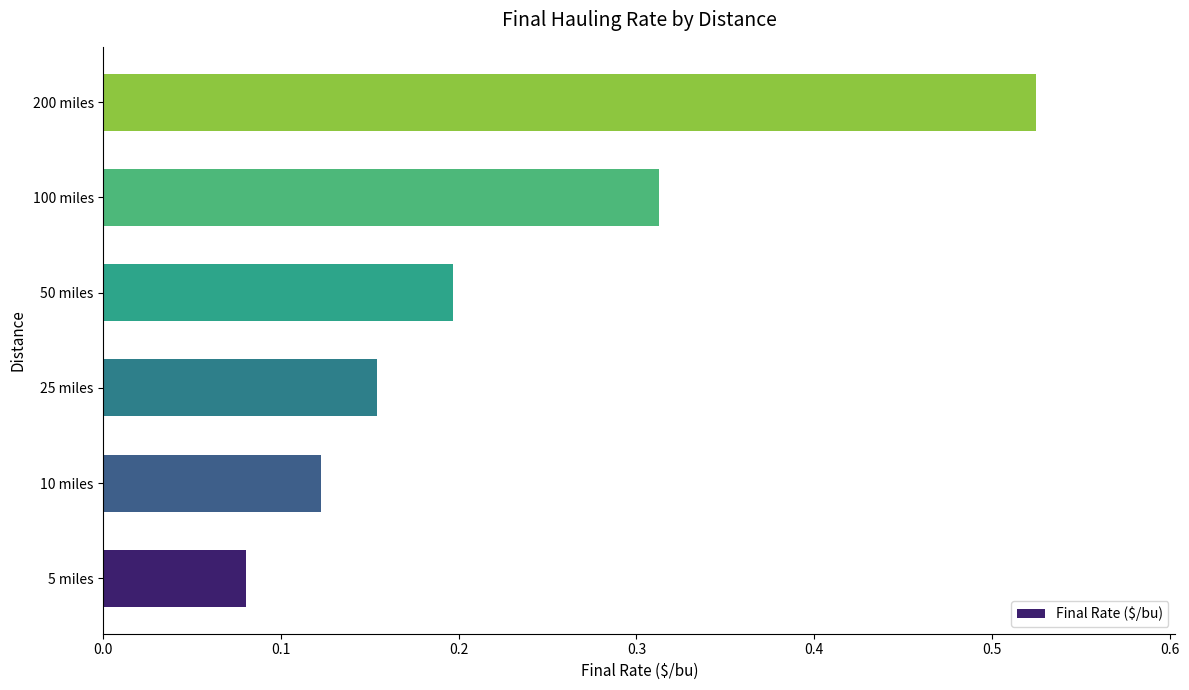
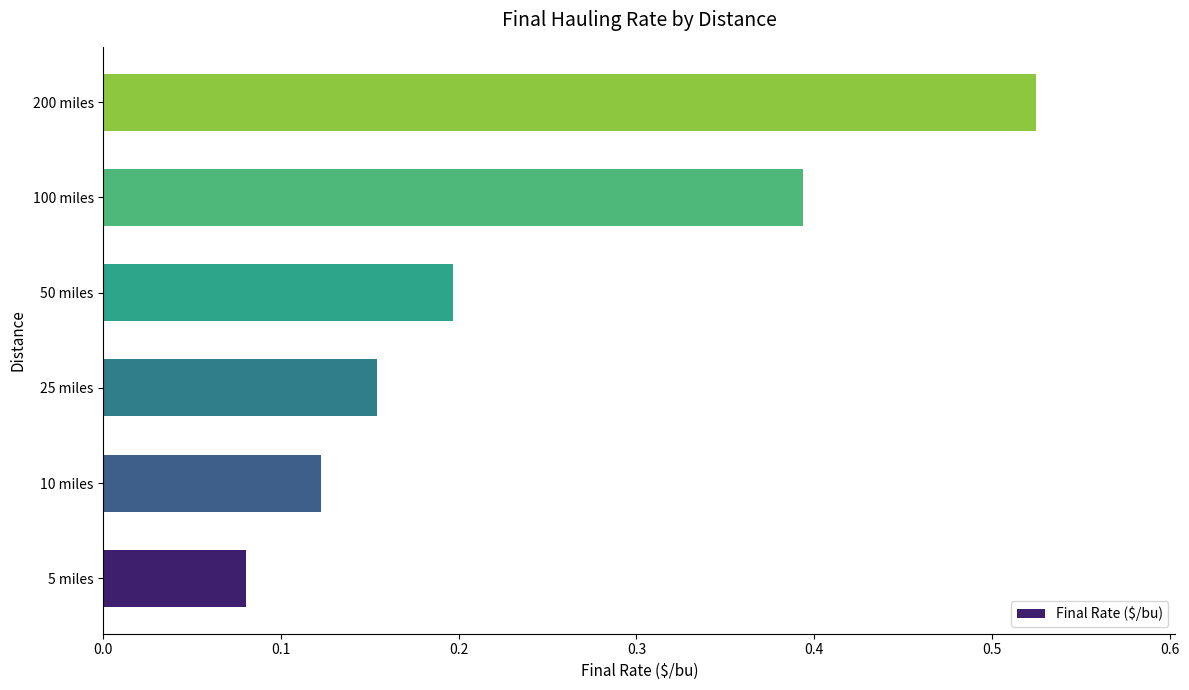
100 miles: 0.313 -> 0.394
